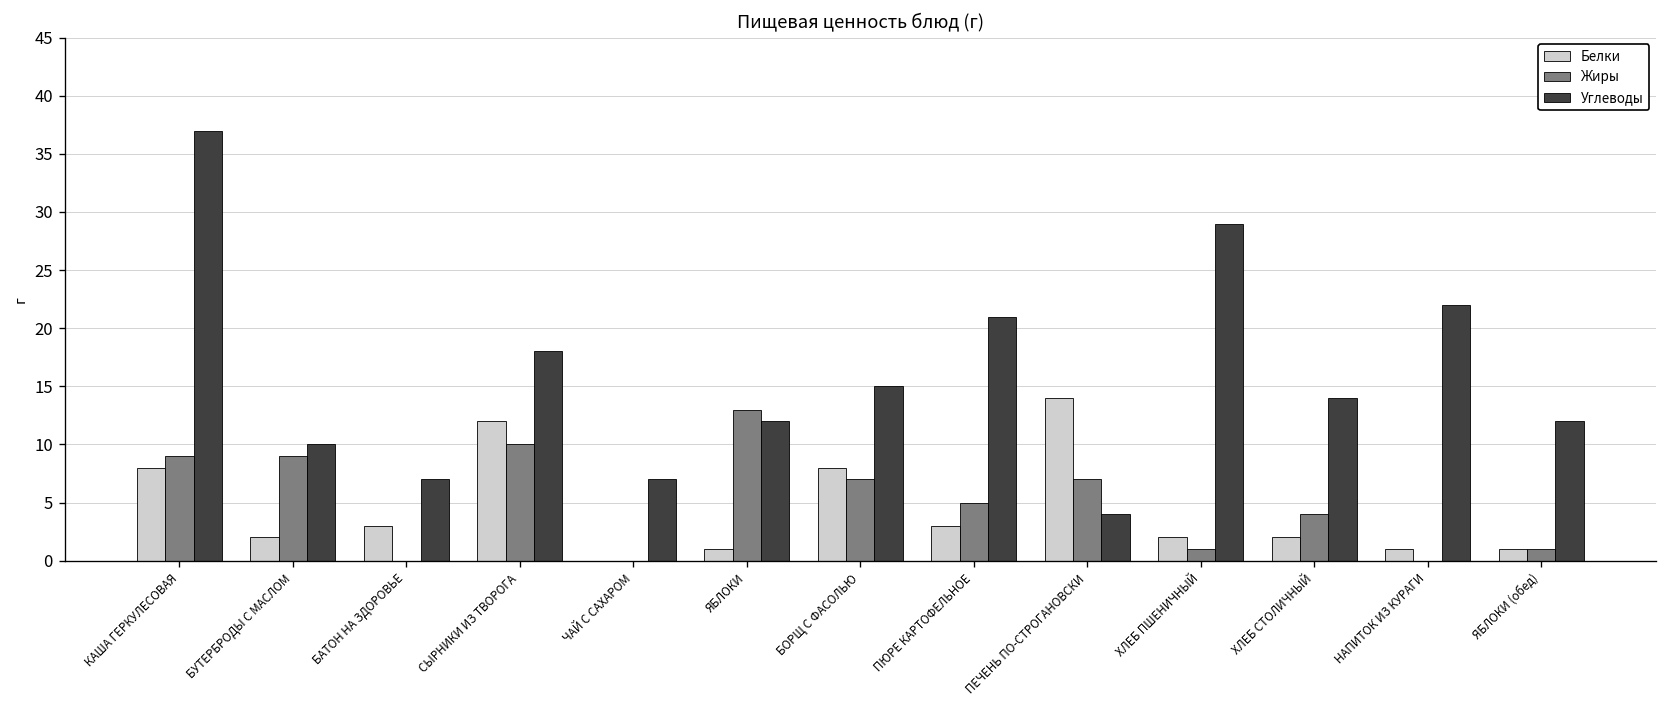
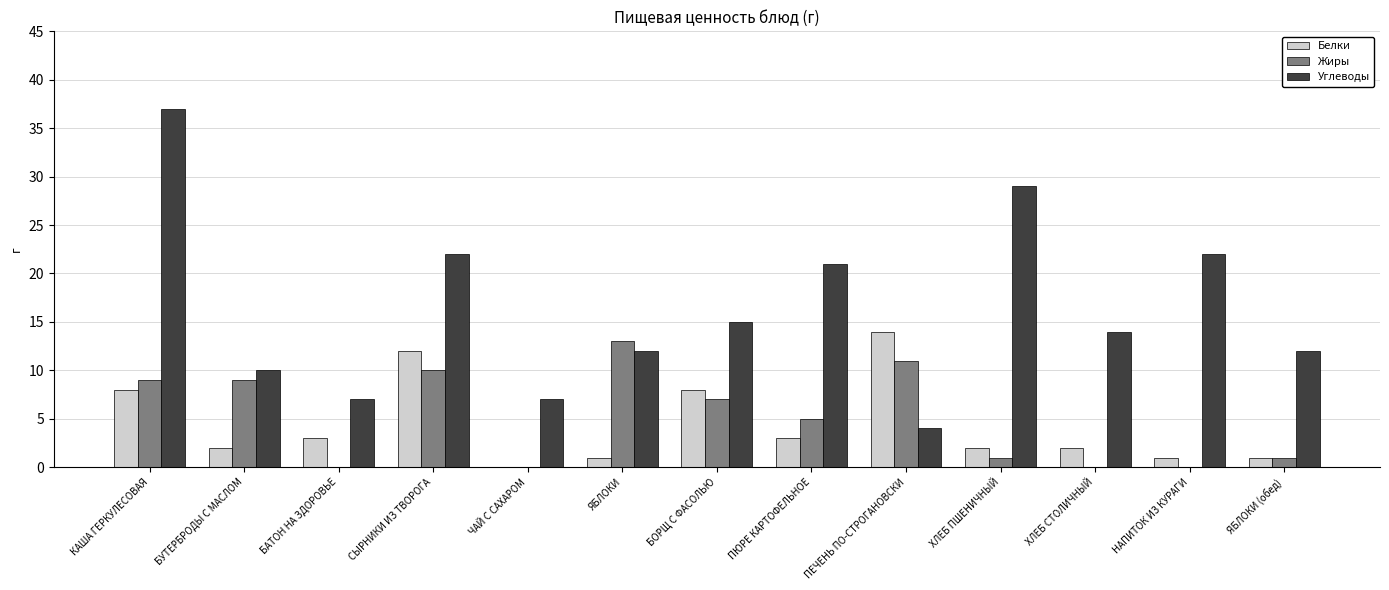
Углеводы, СЫРНИКИ ИЗ ТВОРОГА: 18 -> 22
Жиры, ПЕЧЕНЬ ПО-СТРОГАНОВСКИ: 7 -> 11
Жиры, ХЛЕБ СТОЛИЧНЫЙ: 4 -> 0
